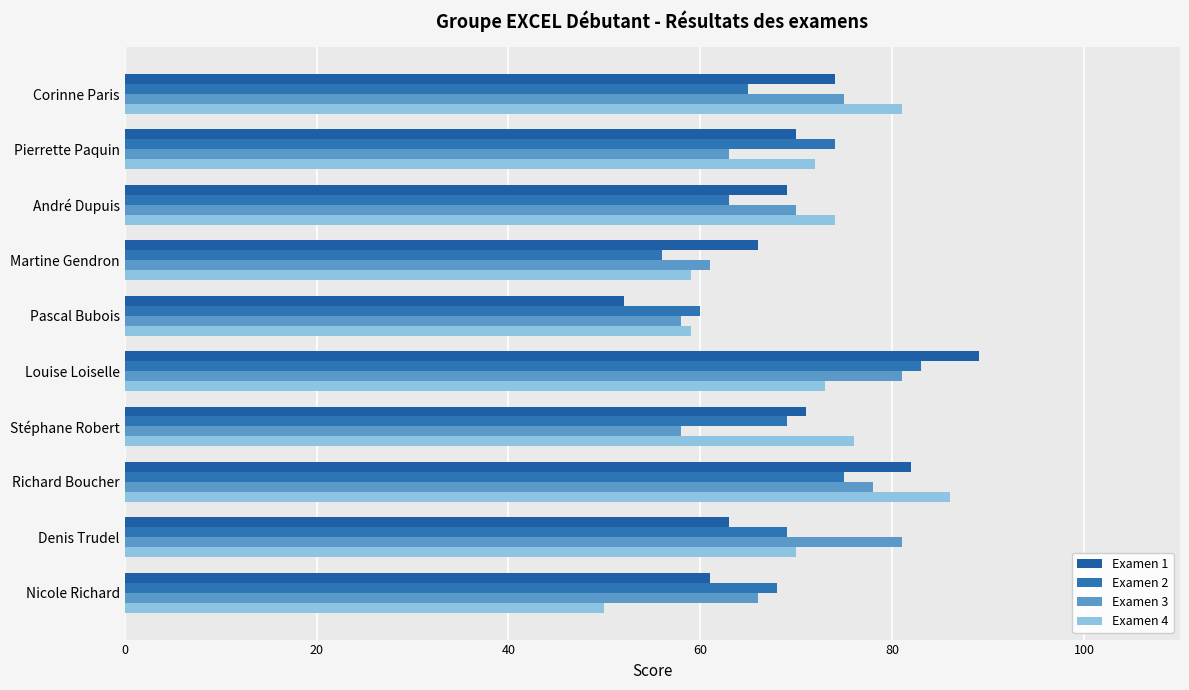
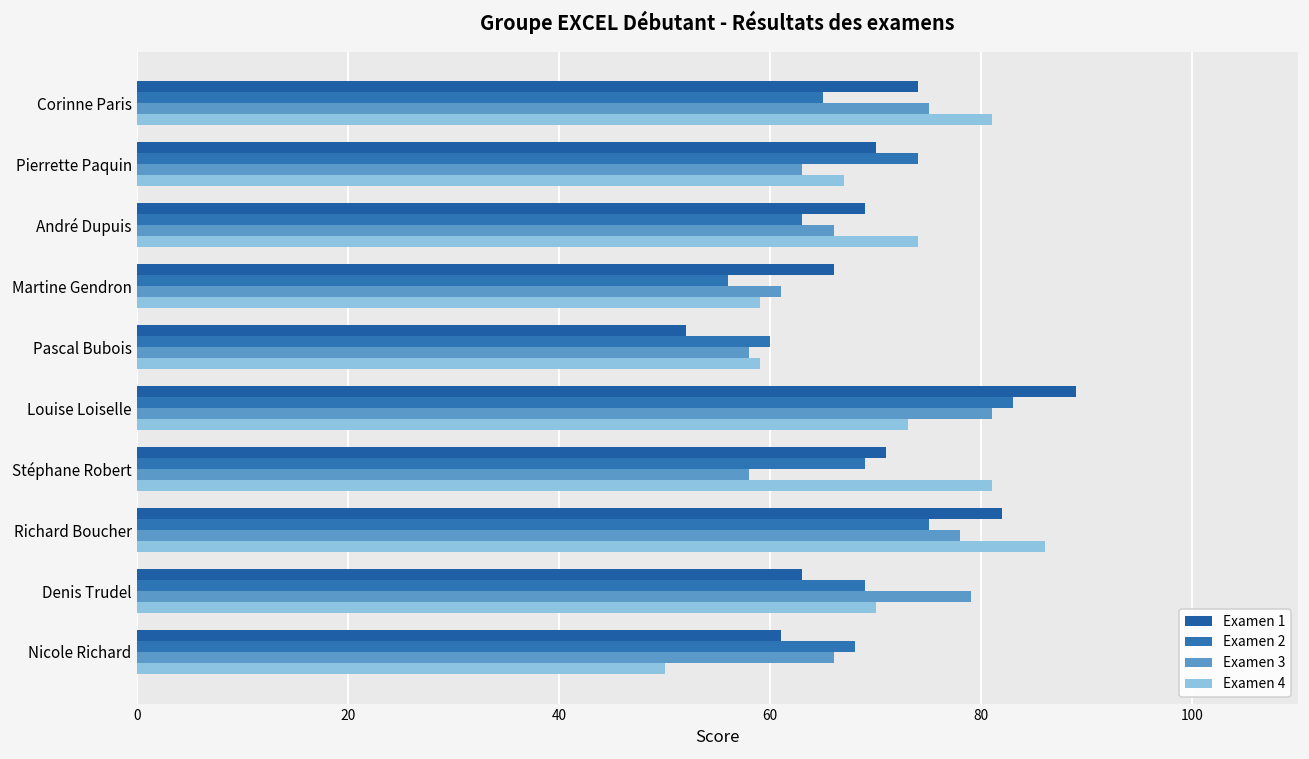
Examen 4, Pierrette Paquin: 72 -> 67
Examen 3, André Dupuis: 70 -> 66
Examen 4, Stéphane Robert: 76 -> 81
Examen 3, Denis Trudel: 81 -> 79
